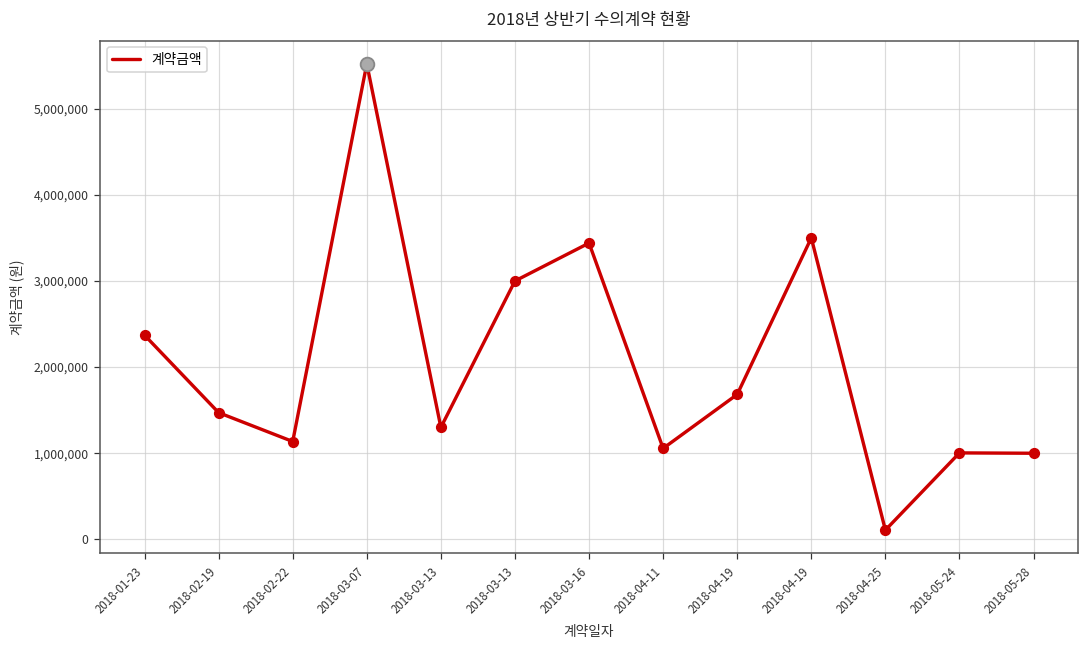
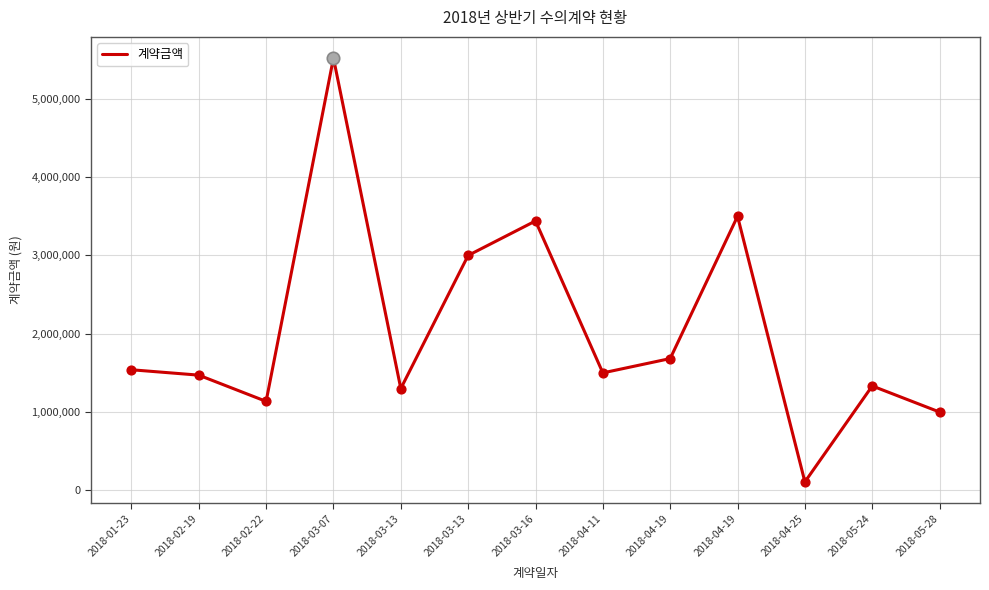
계약금액, 2018-01-23: 2,400,000 -> 1,500,000
계약금액, 2018-04-11: 1,100,000 -> 1,500,000
계약금액, 2018-05-24: 1,000,000 -> 1,300,000
